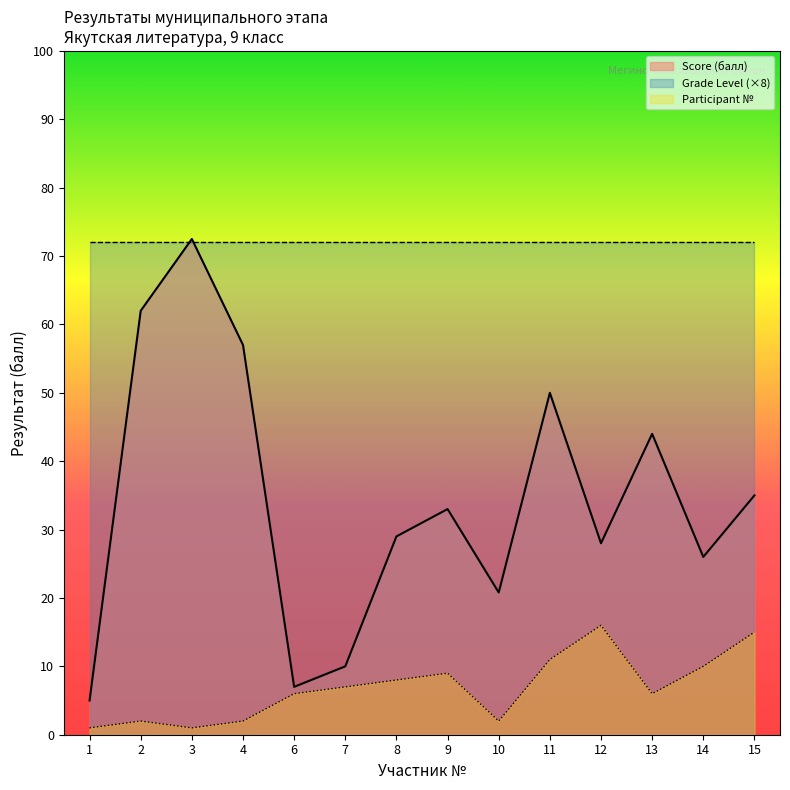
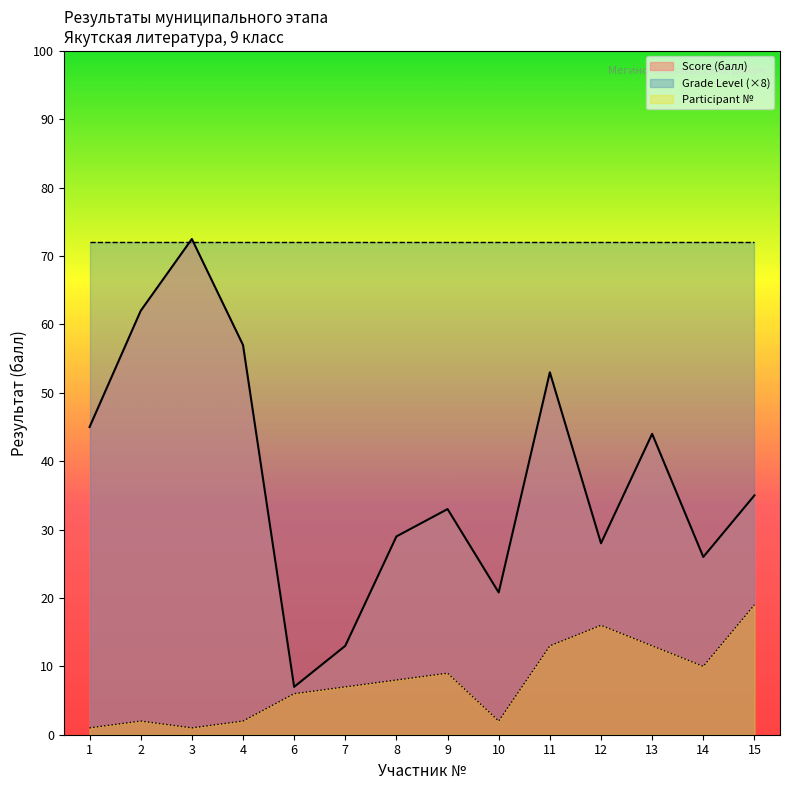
Score (балл), 1: 5 -> 45
Score (балл), 7: 10 -> 13
Score (балл), 11: 50 -> 53
Participant №, 11: 11 -> 13
Participant №, 13: 6 -> 13
Participant №, 15: 15 -> 19
